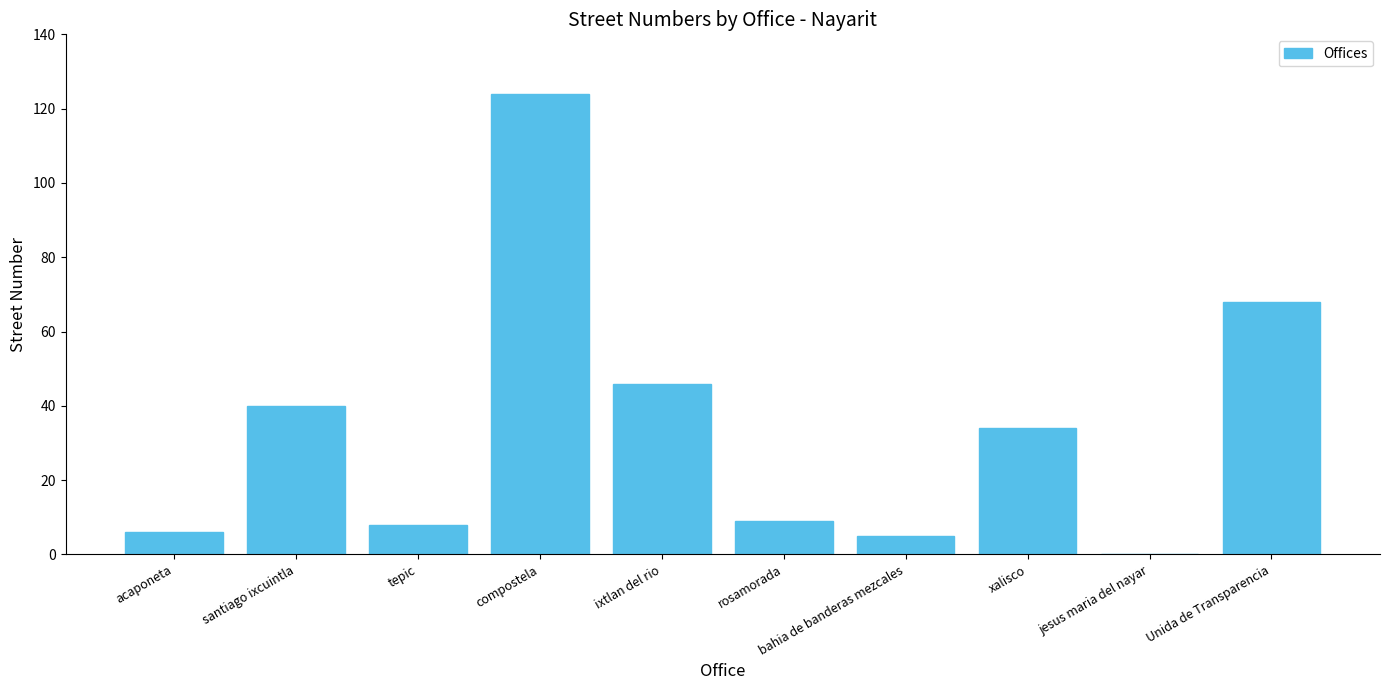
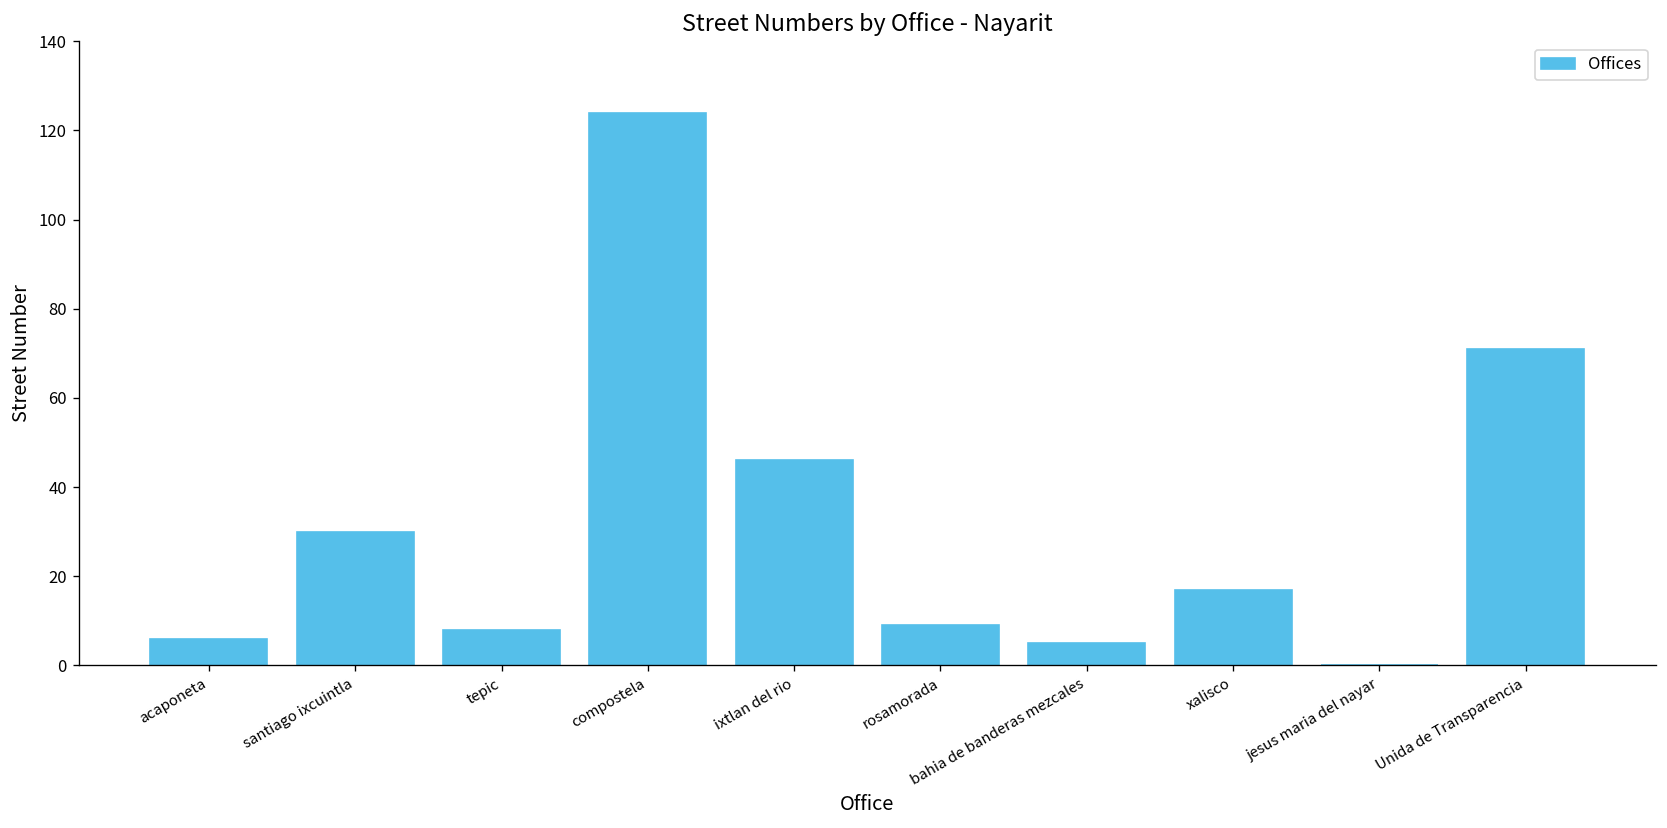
santiago ixcuintla: 40 -> 30
xalisco: 34 -> 17
Unida de Transparencia: 68 -> 71
